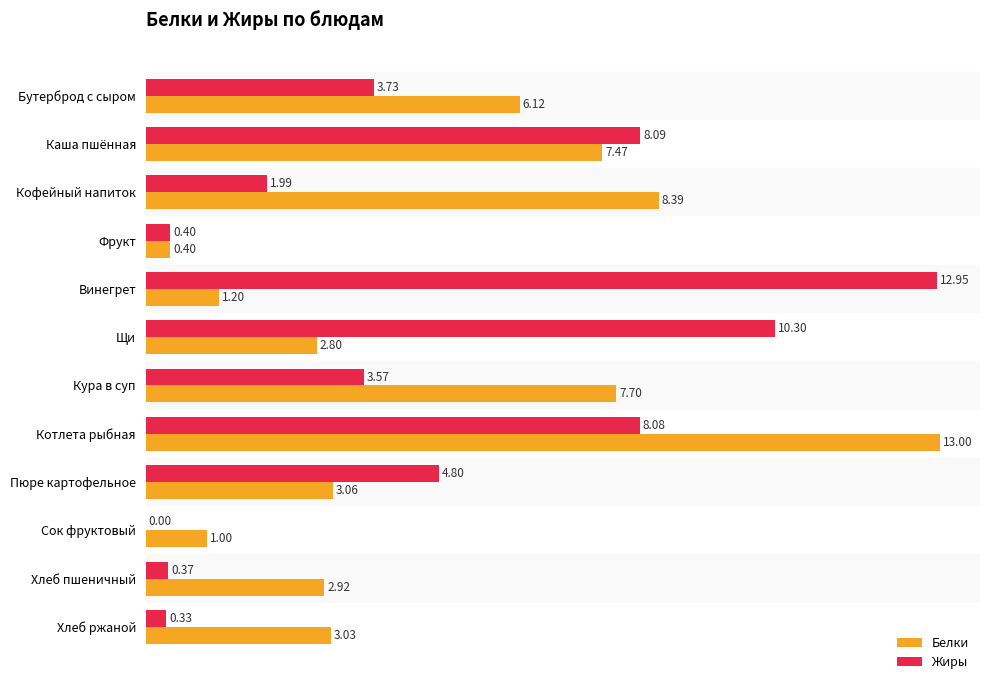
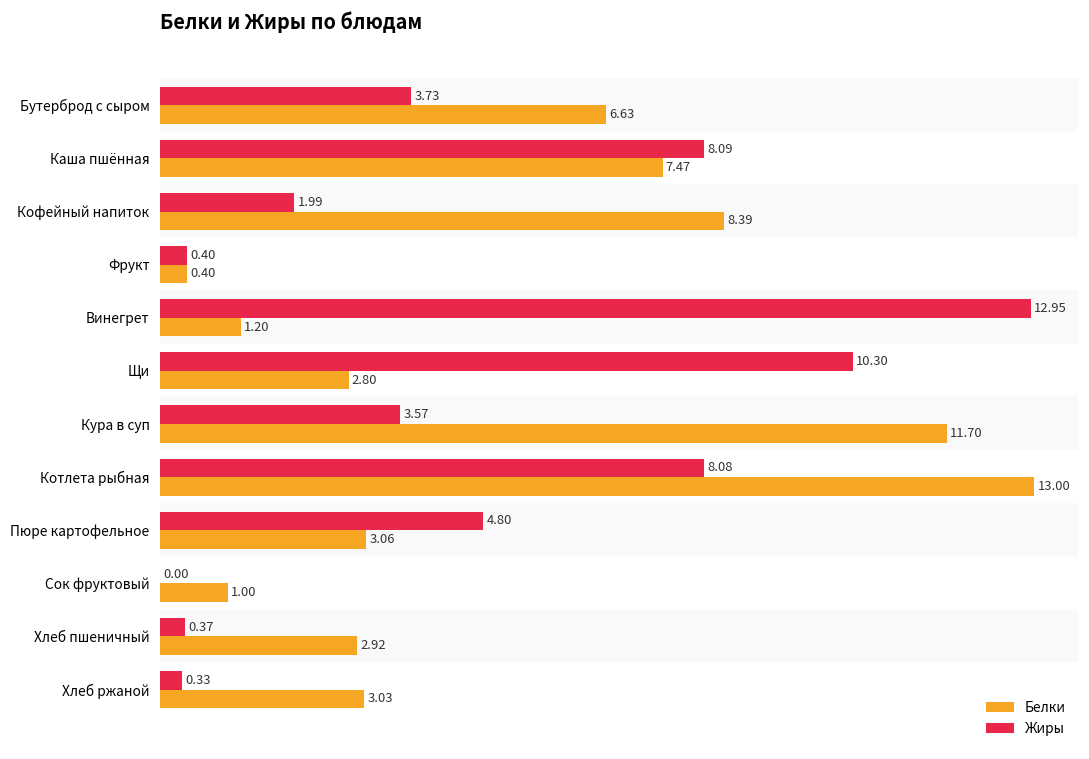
Белки, Бутерброд с сыром: 6.12 -> 6.63
Белки, Кура в суп: 7.70 -> 11.70
